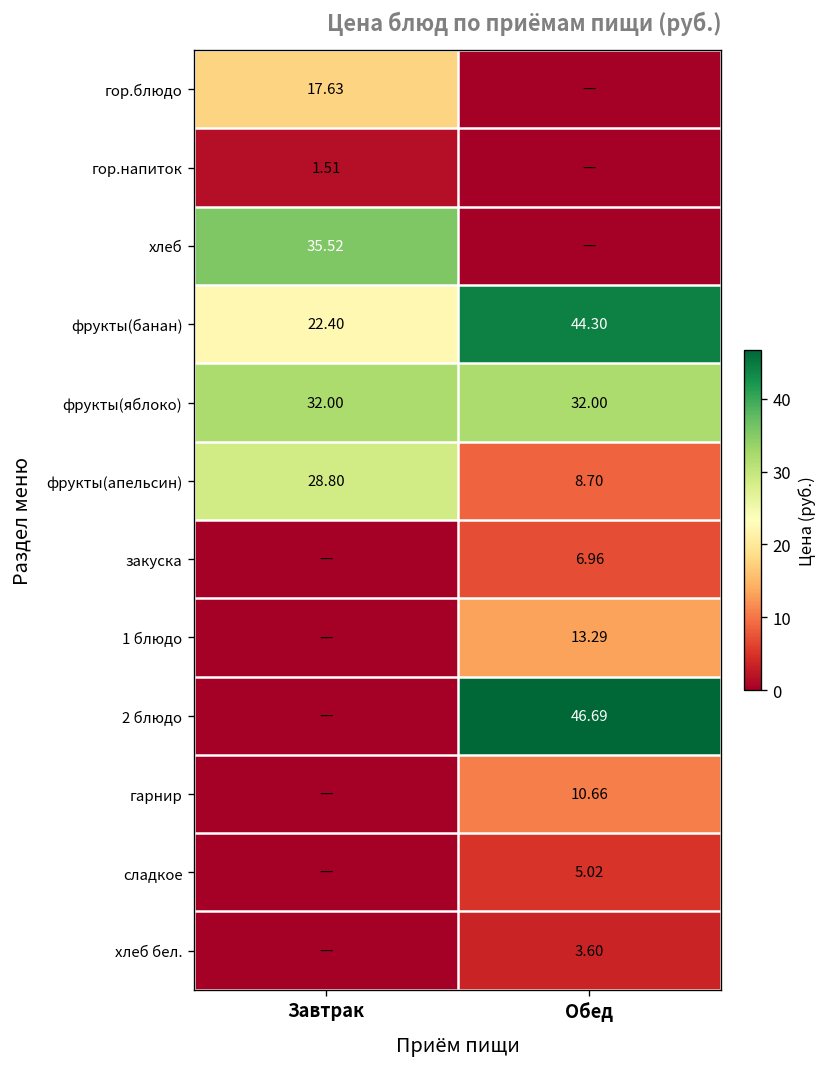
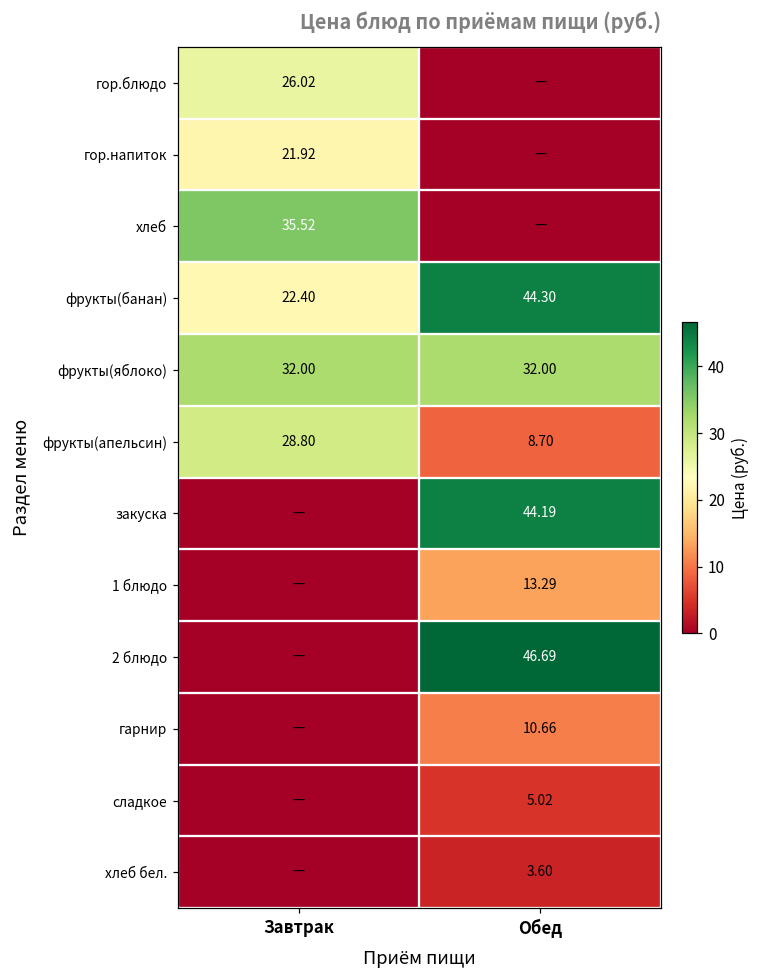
гор.блюдо, Завтрак: 17.63 -> 26.02
гор.напиток, Завтрак: 1.51 -> 21.92
закуска, Обед: 6.96 -> 44.19
